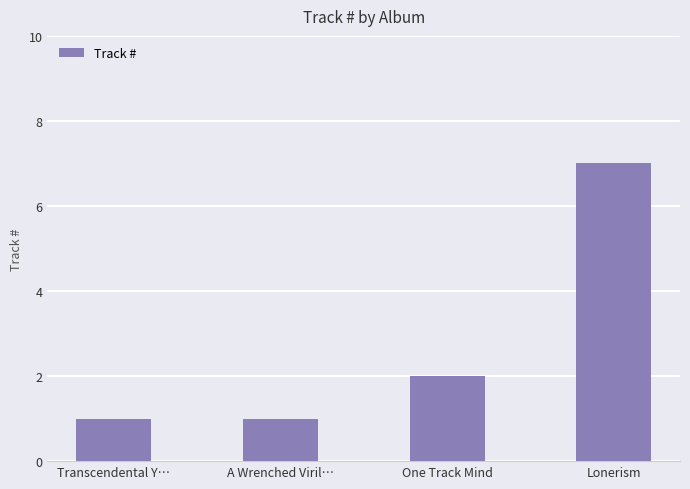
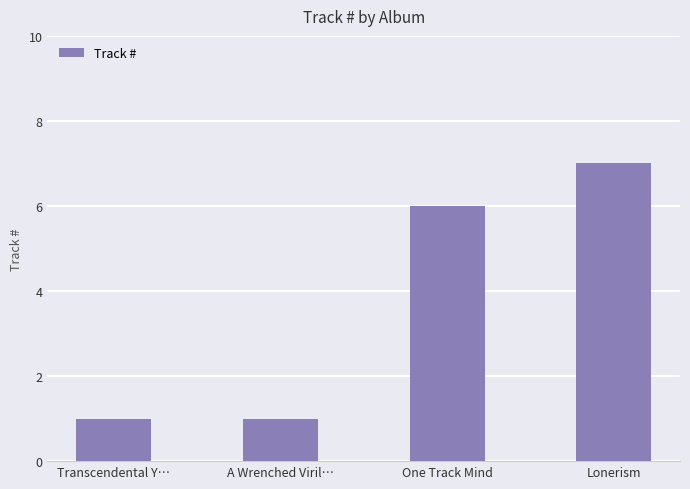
One Track Mind: 2 -> 6
